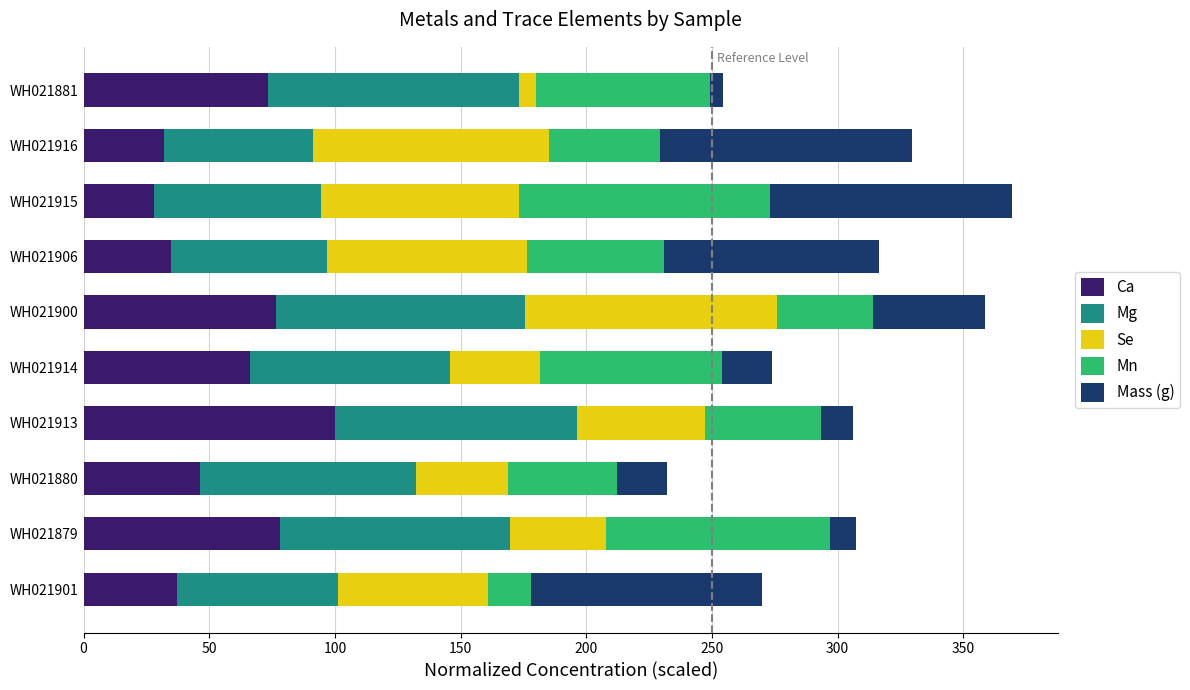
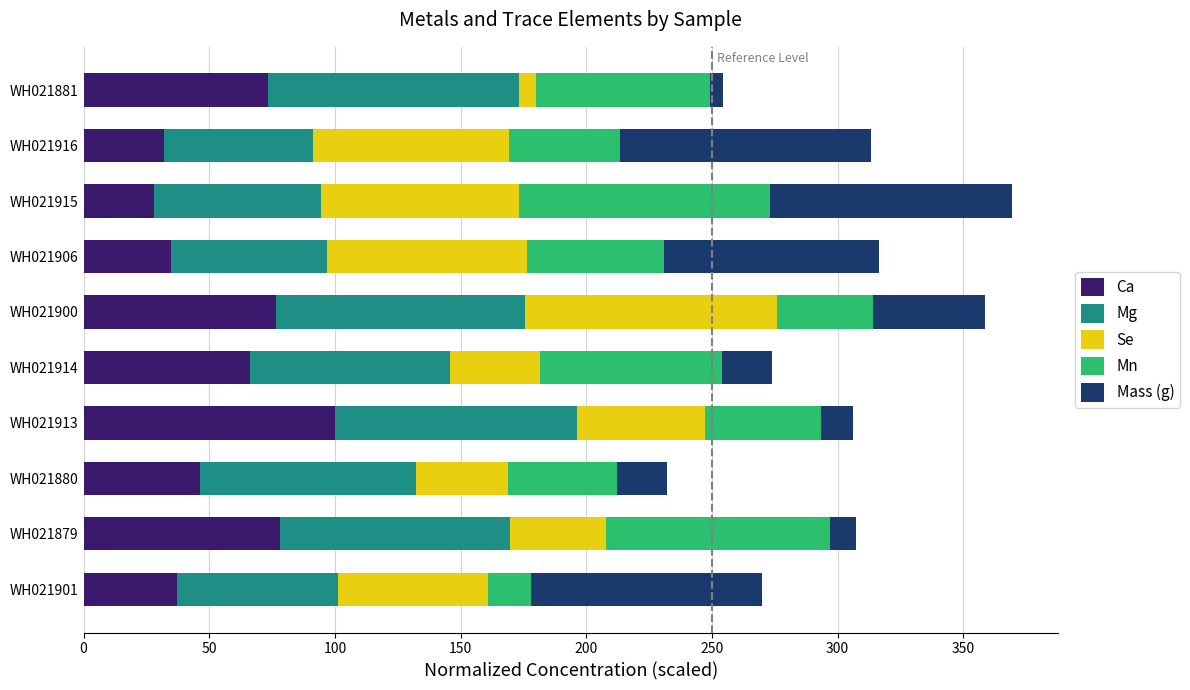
Se, WH021916: 94 -> 78
